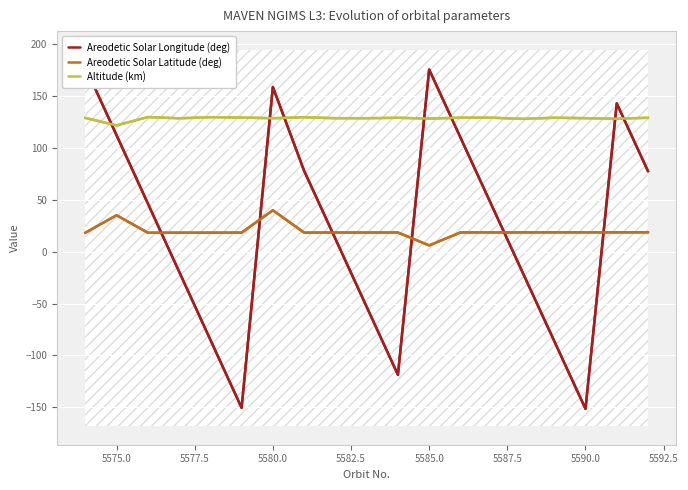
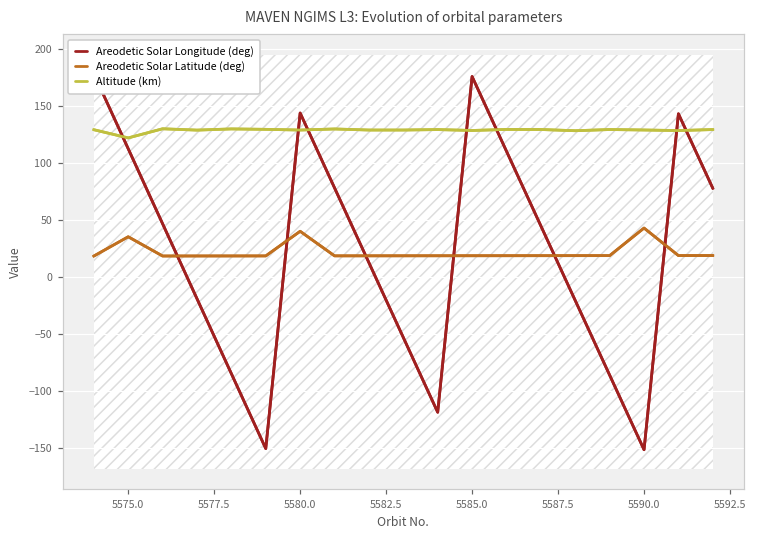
Areodetic Solar Longitude (deg), 5580.0: 159 -> 144
Areodetic Solar Latitude (deg), 5585.0: 6 -> 19
Areodetic Solar Latitude (deg), 5590.0: 19 -> 43
